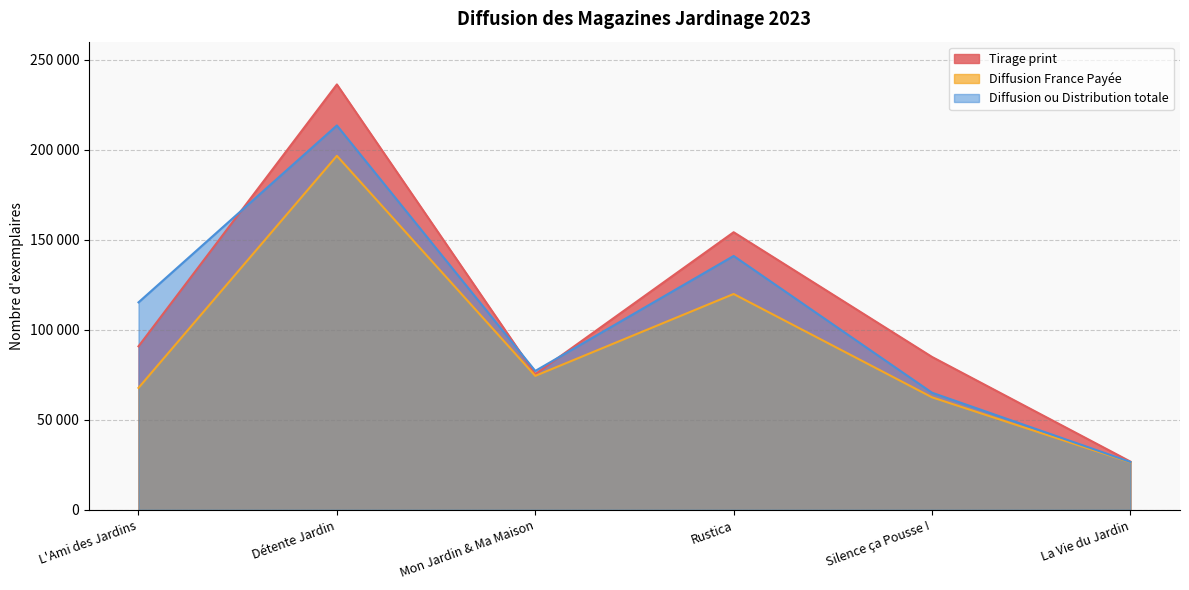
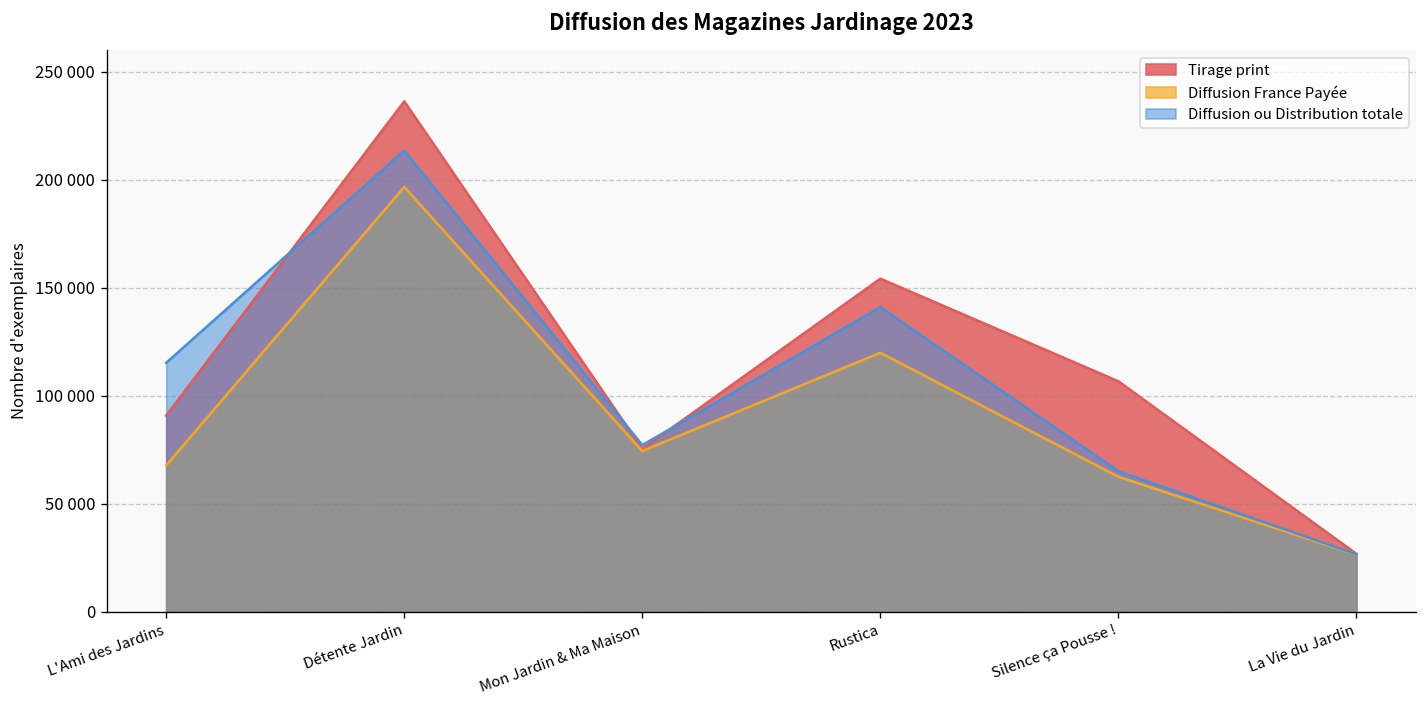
Tirage print, Silence ça Pousse !: 85000 -> 107000
